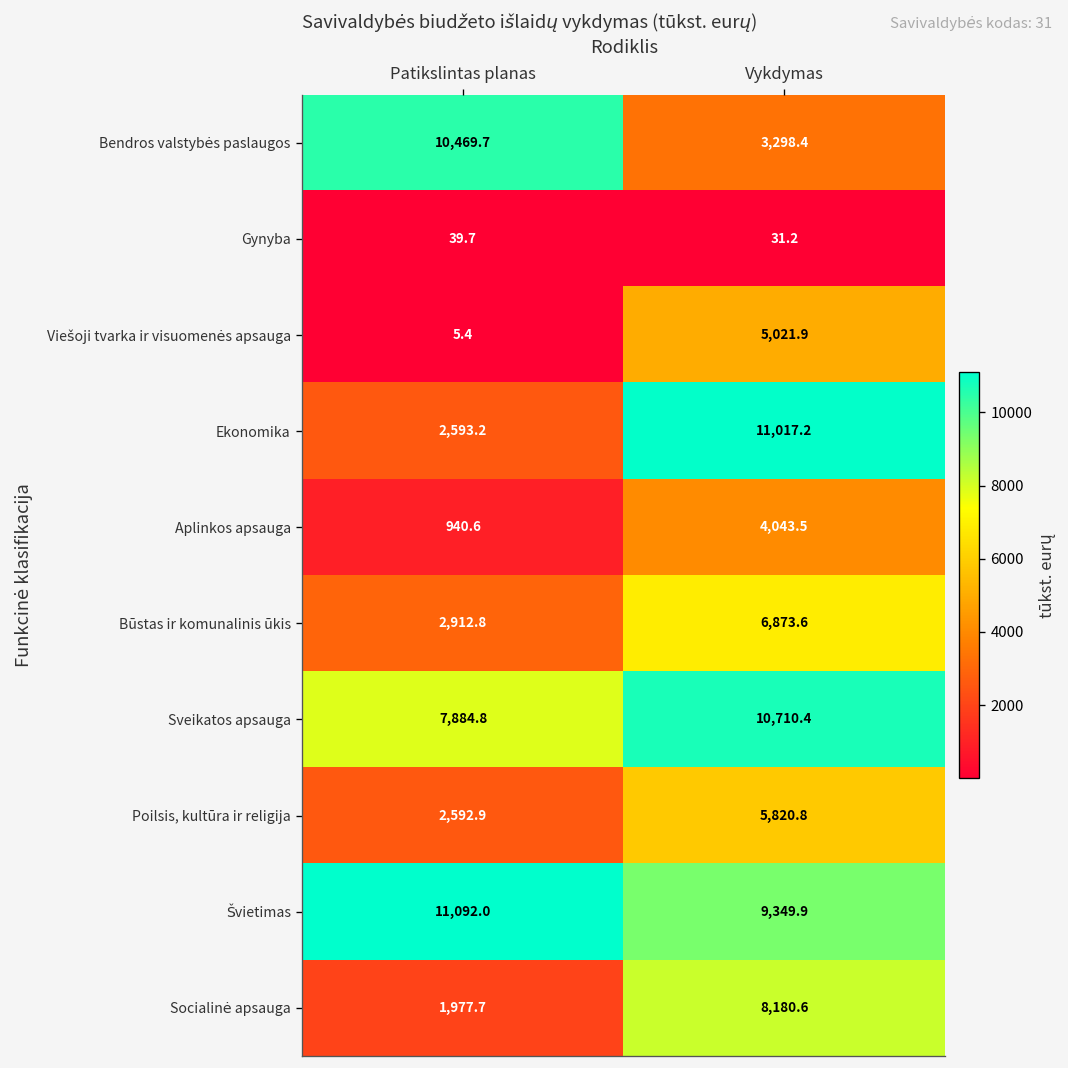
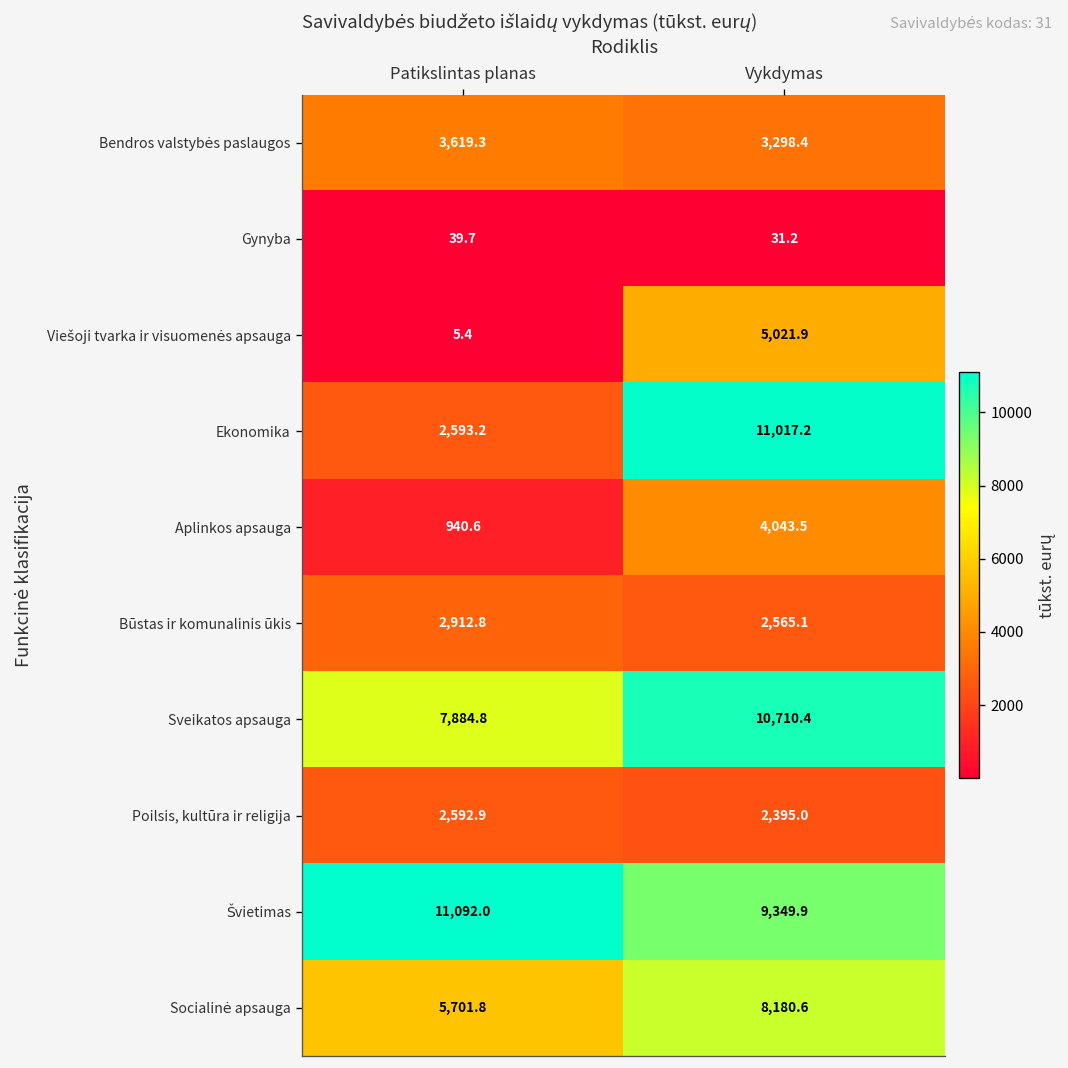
Bendros valstybės paslaugos, Patikslintas planas: 10,469.7 -> 3,619.3
Būstas ir komunalinis ūkis, Vykdymas: 6,873.6 -> 2,565.1
Poilsis, kultūra ir religija, Vykdymas: 5,820.8 -> 2,395.0
Socialinė apsauga, Patikslintas planas: 1,977.7 -> 5,701.8
